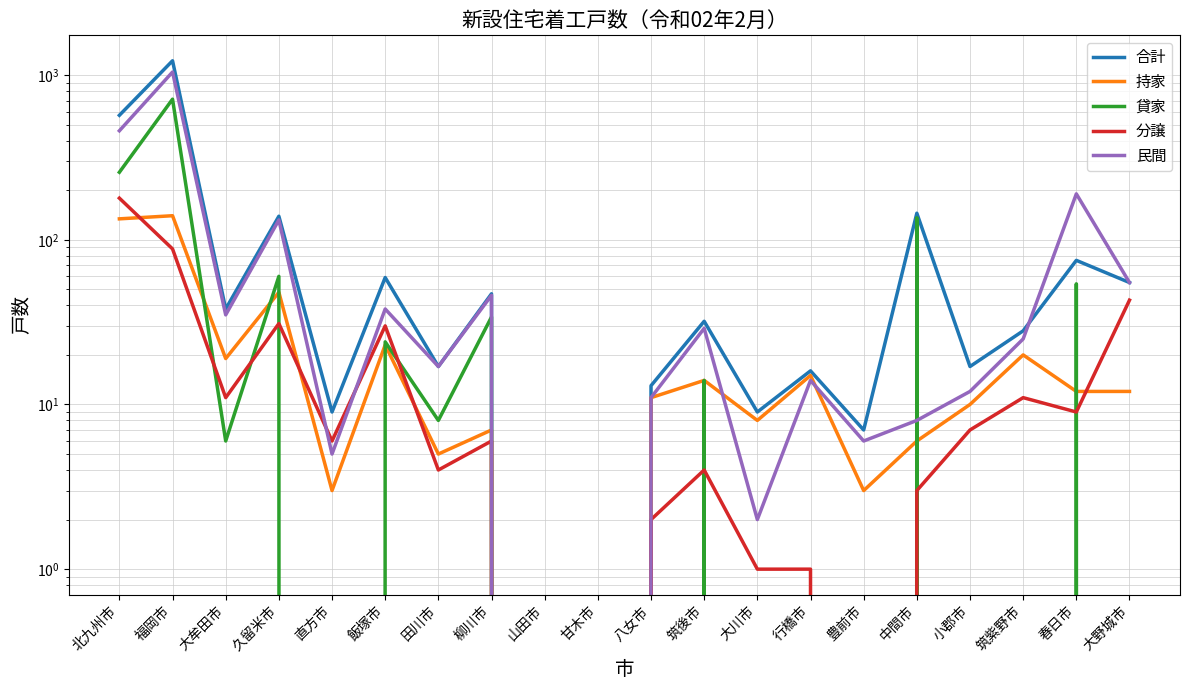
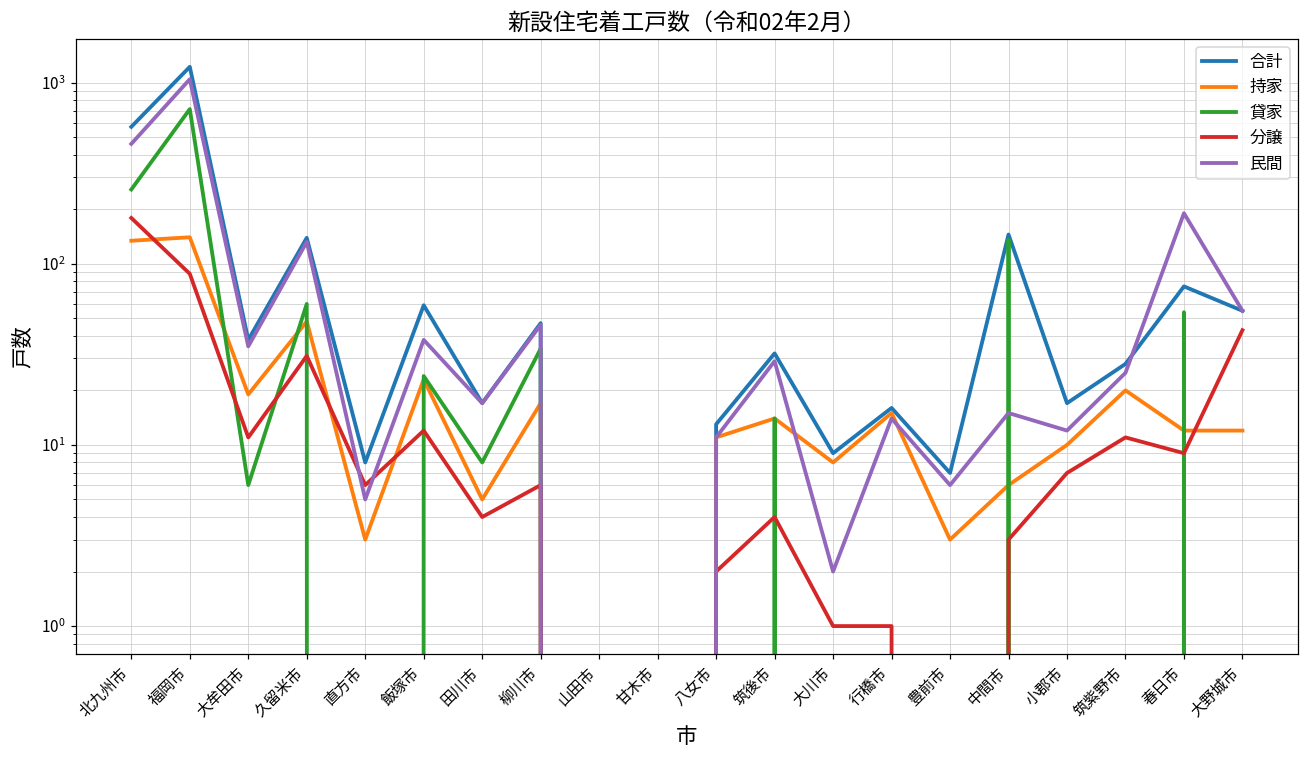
合計, 直方市: 9 -> 8
分譲, 飯塚市: 30 -> 12
持家, 柳川市: 7 -> 17
民間, 中間市: 8 -> 15
